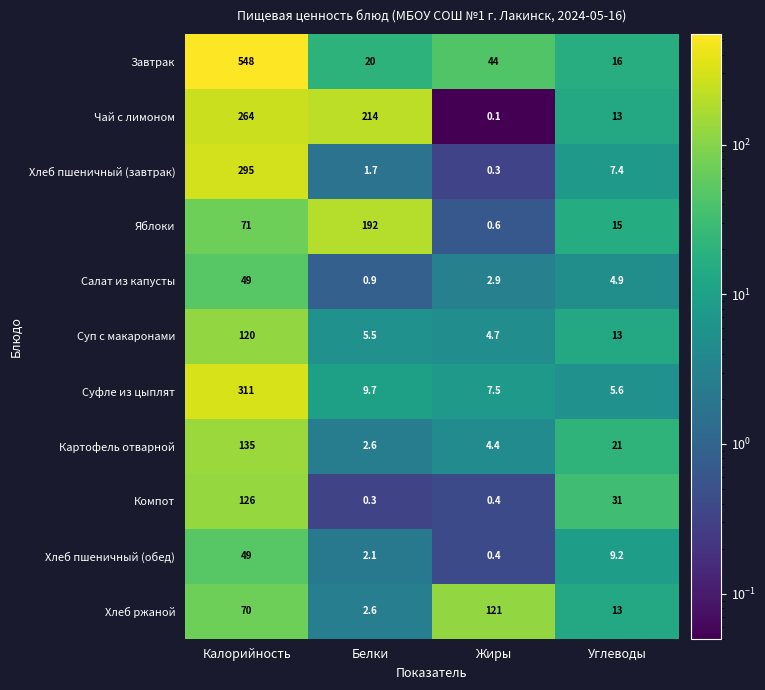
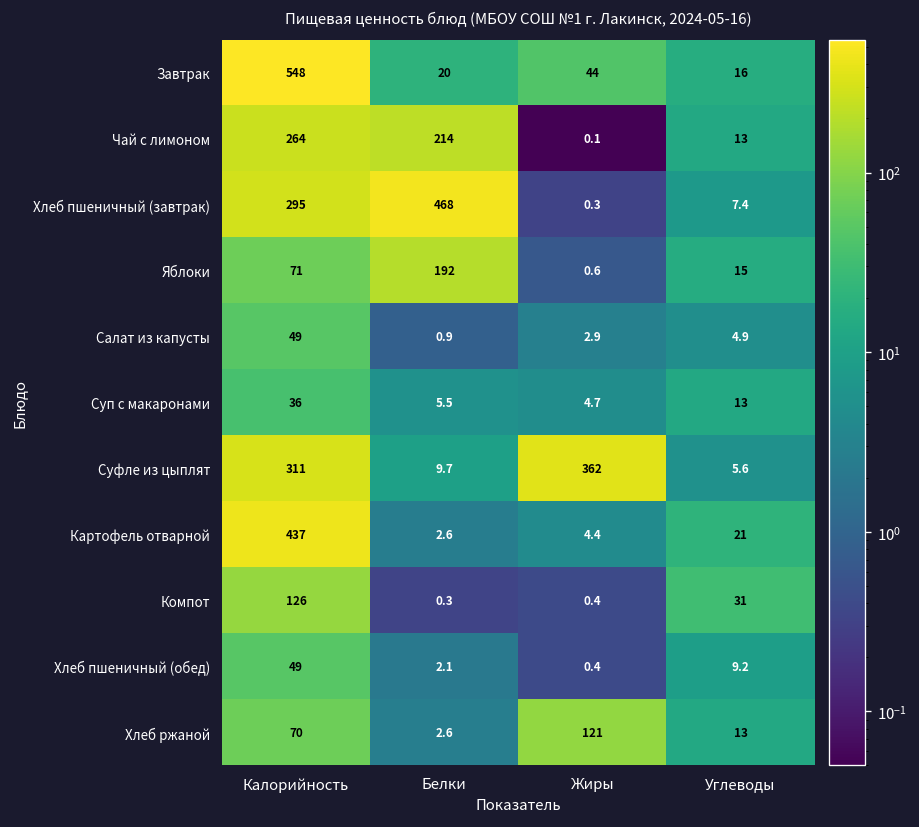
Хлеб пшеничный (завтрак), Белки: 1.7 -> 468
Суп с макаронами, Калорийность: 120 -> 36
Суфле из цыплят, Жиры: 7.5 -> 362
Картофель отварной, Калорийность: 135 -> 437
